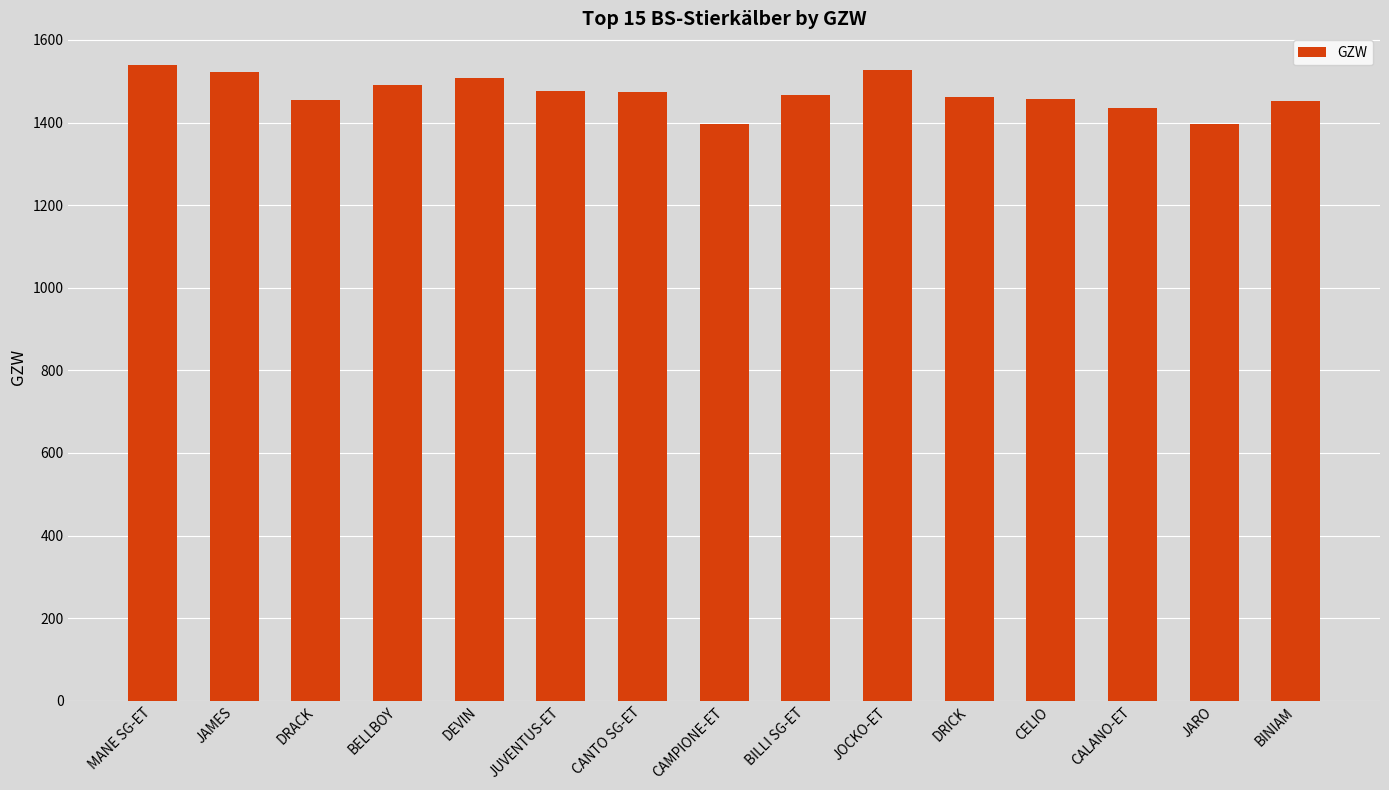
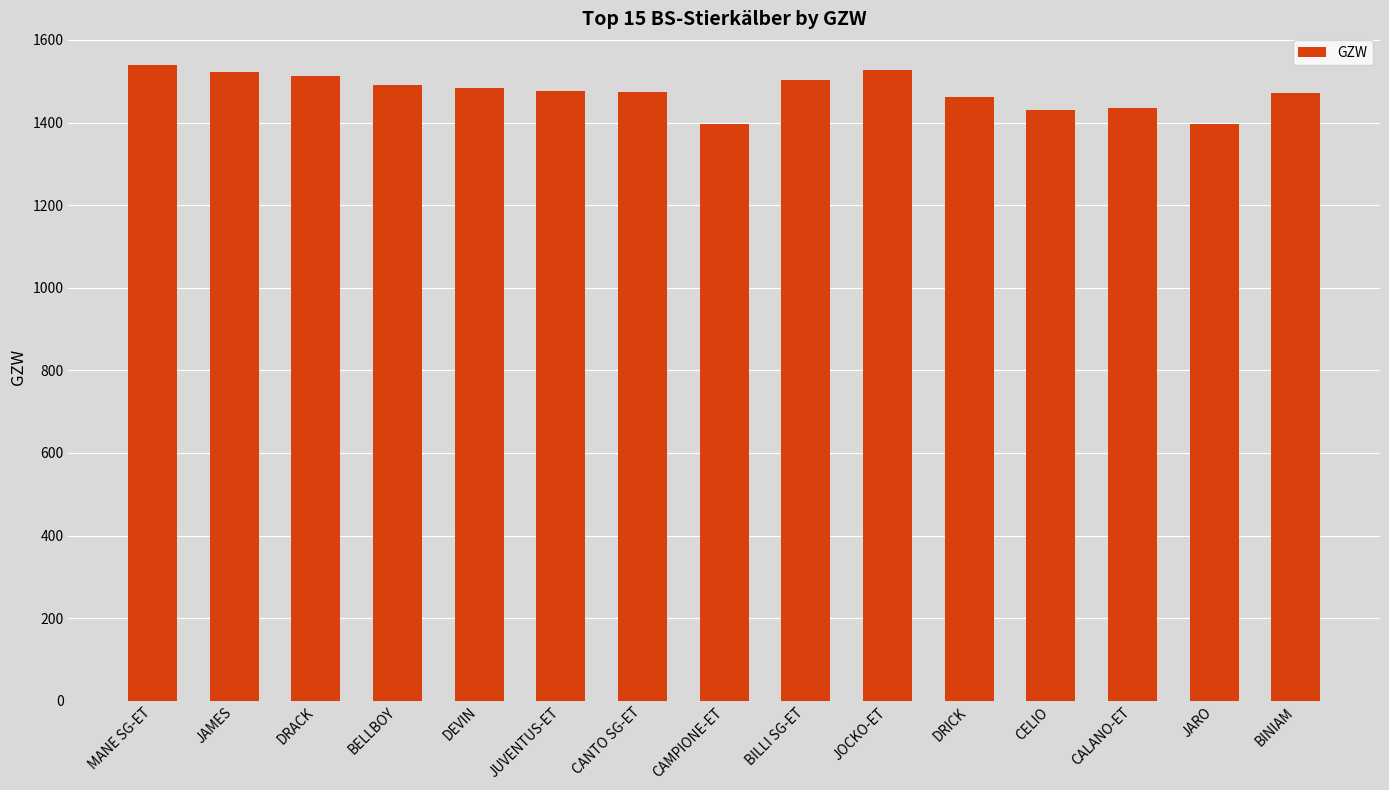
DRACK: 1460 -> 1510
DEVIN: 1510 -> 1480
BILLI SG-ET: 1470 -> 1500
CELIO: 1460 -> 1430
BINIAM: 1450 -> 1470
